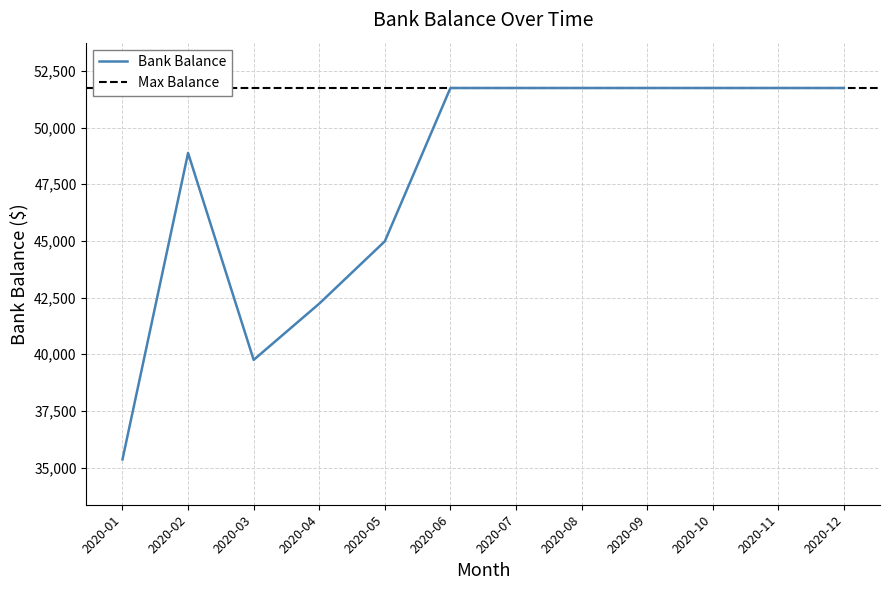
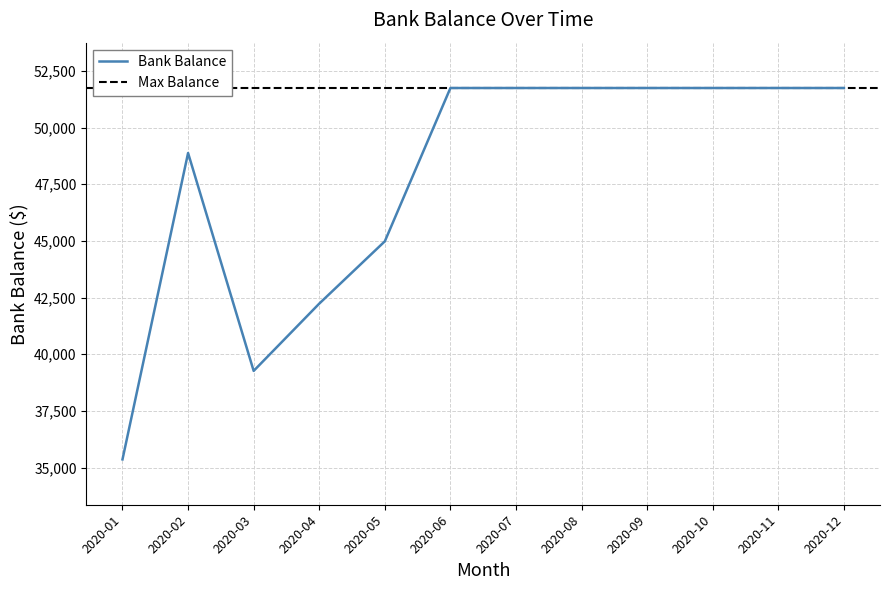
2020-03: 39,800 -> 39,300
